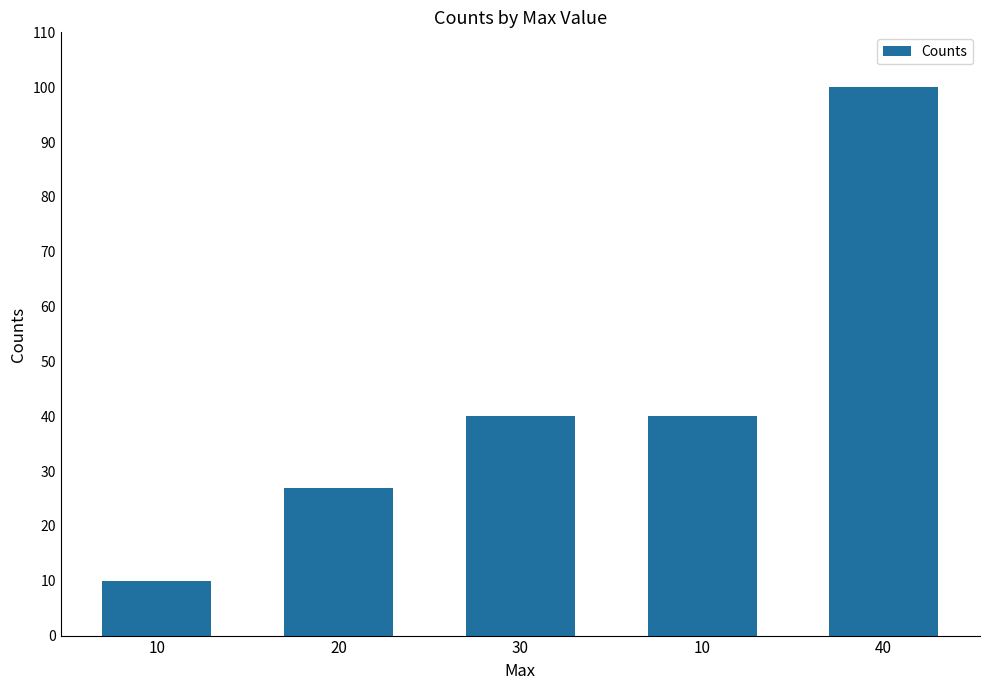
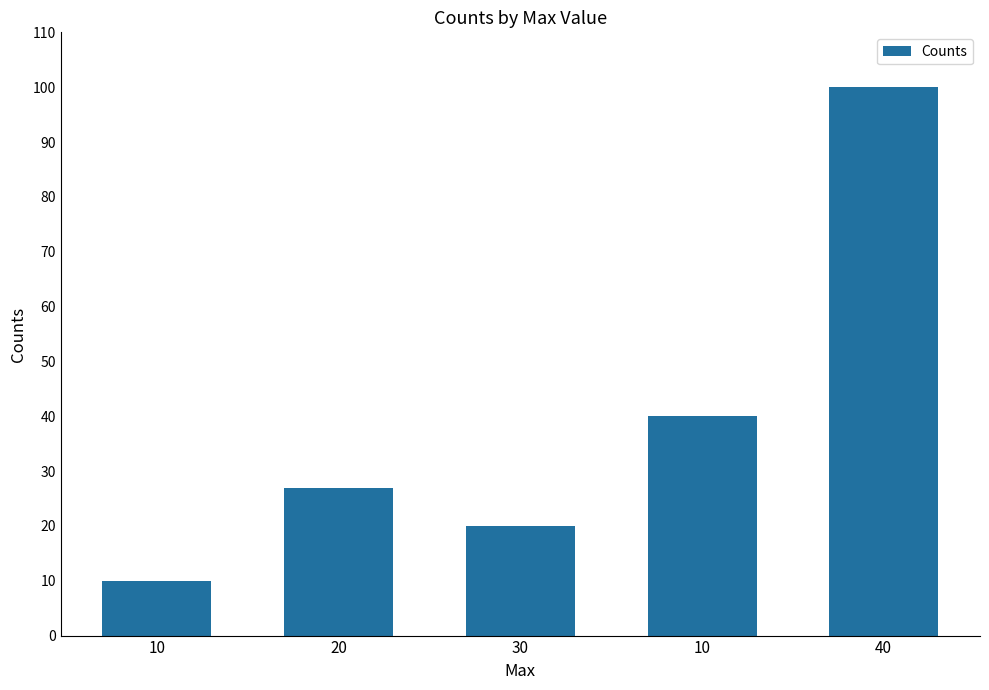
30: 40 -> 20
